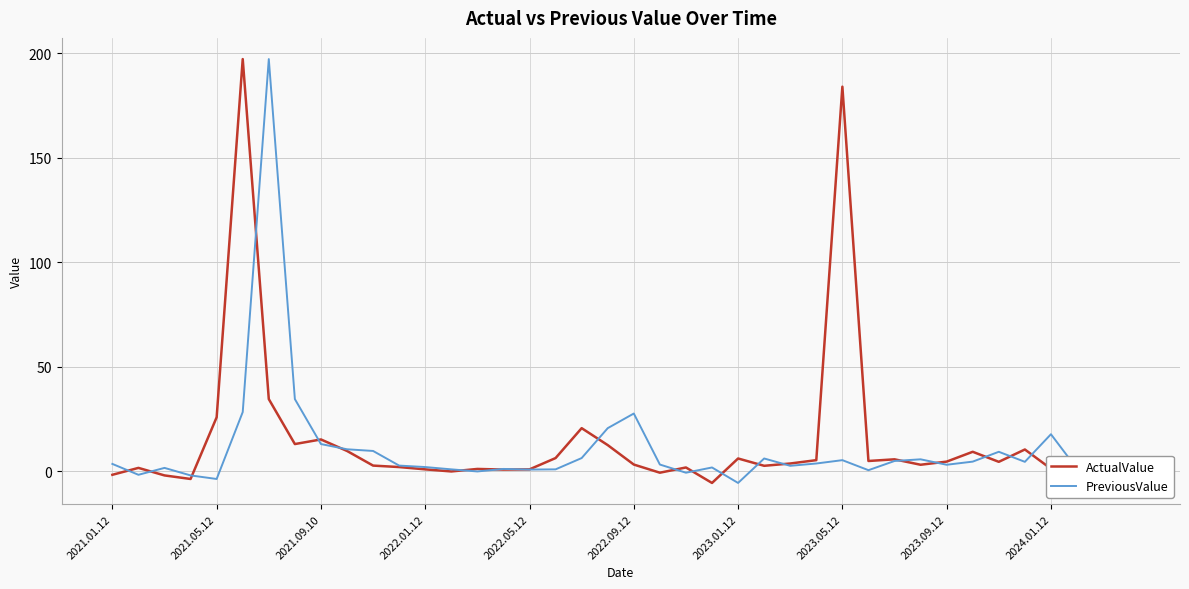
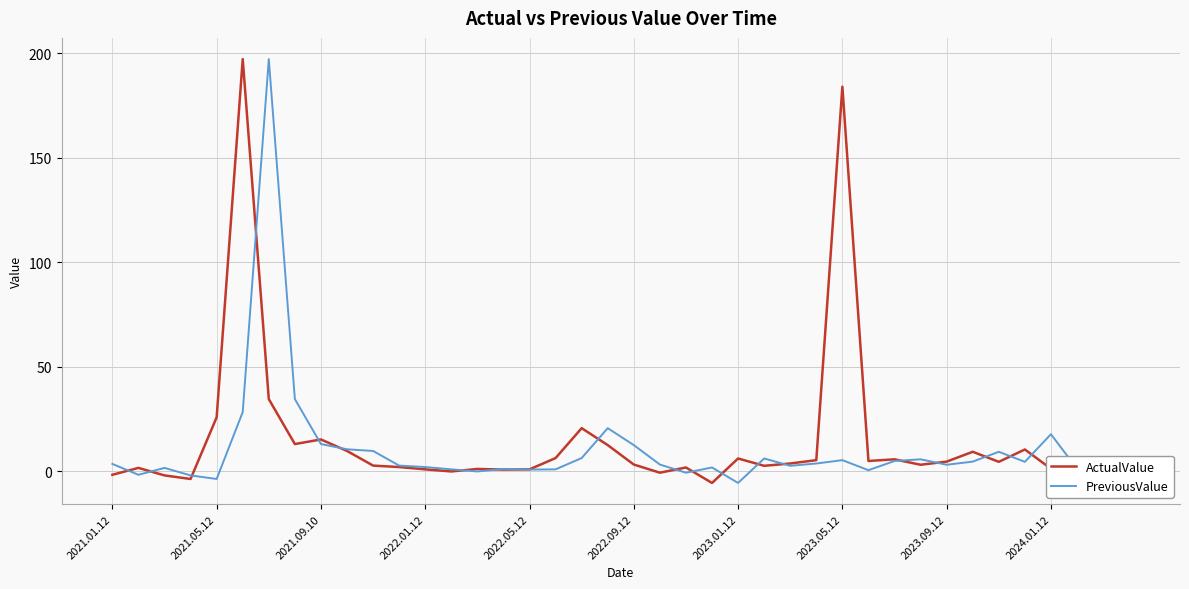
PreviousValue, 2022.09.12: 28 -> 13
